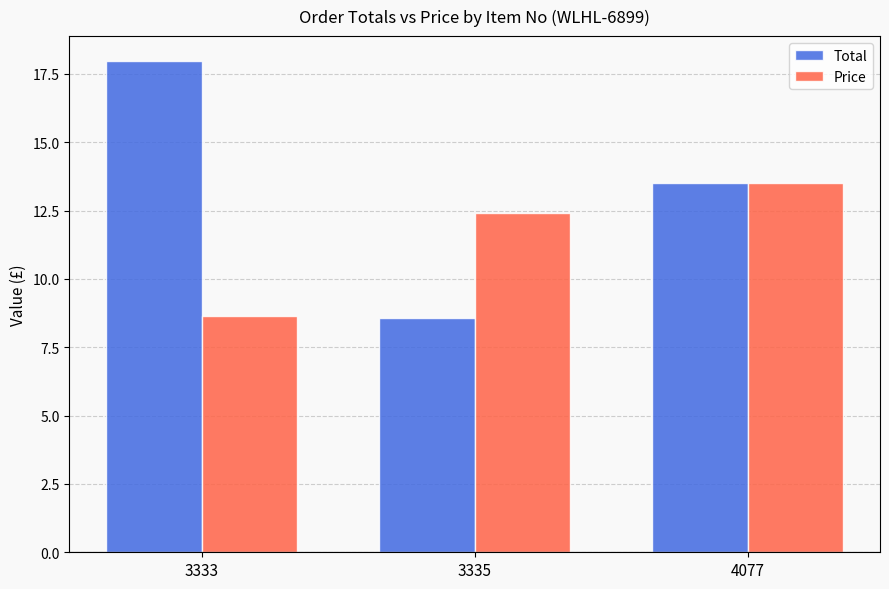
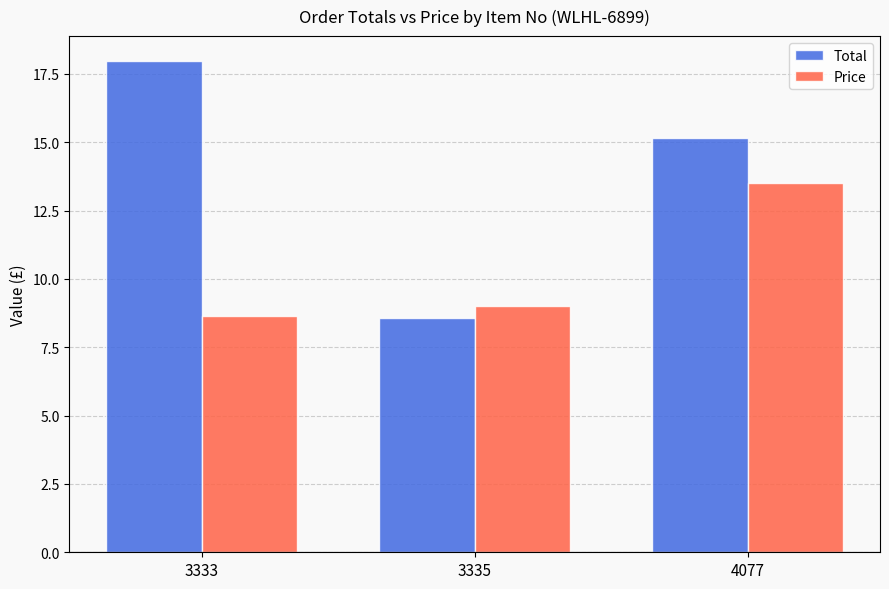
Price, 3335: 12.4 -> 9.0
Total, 4077: 13.5 -> 15.1
